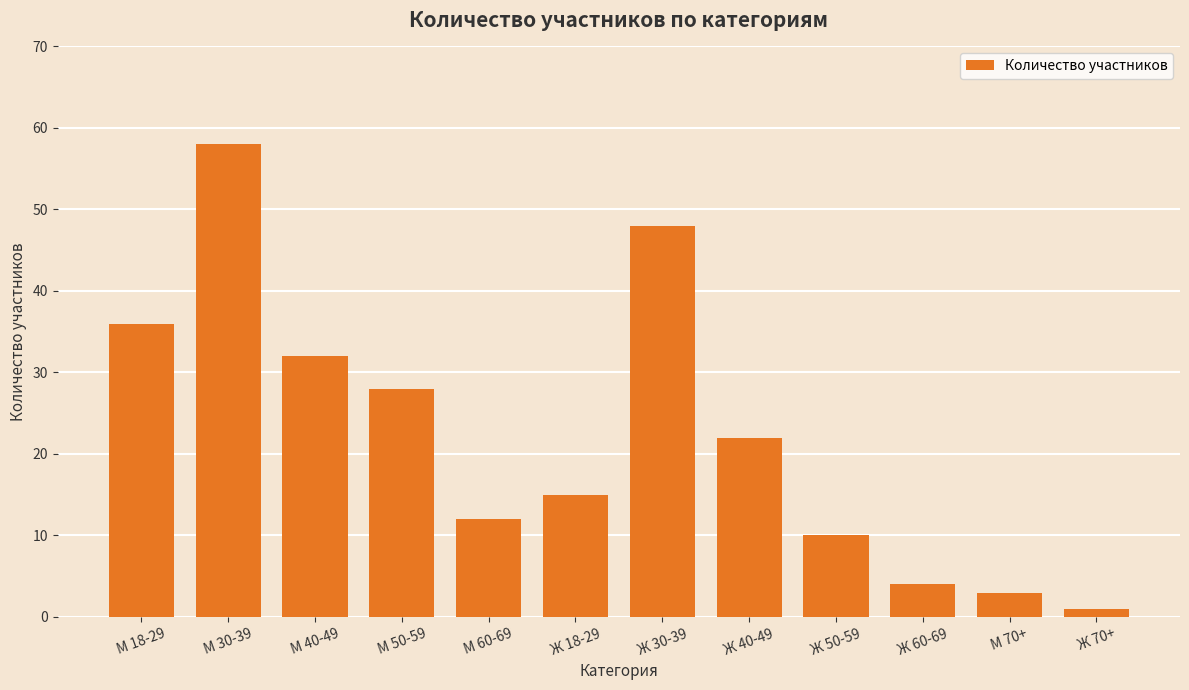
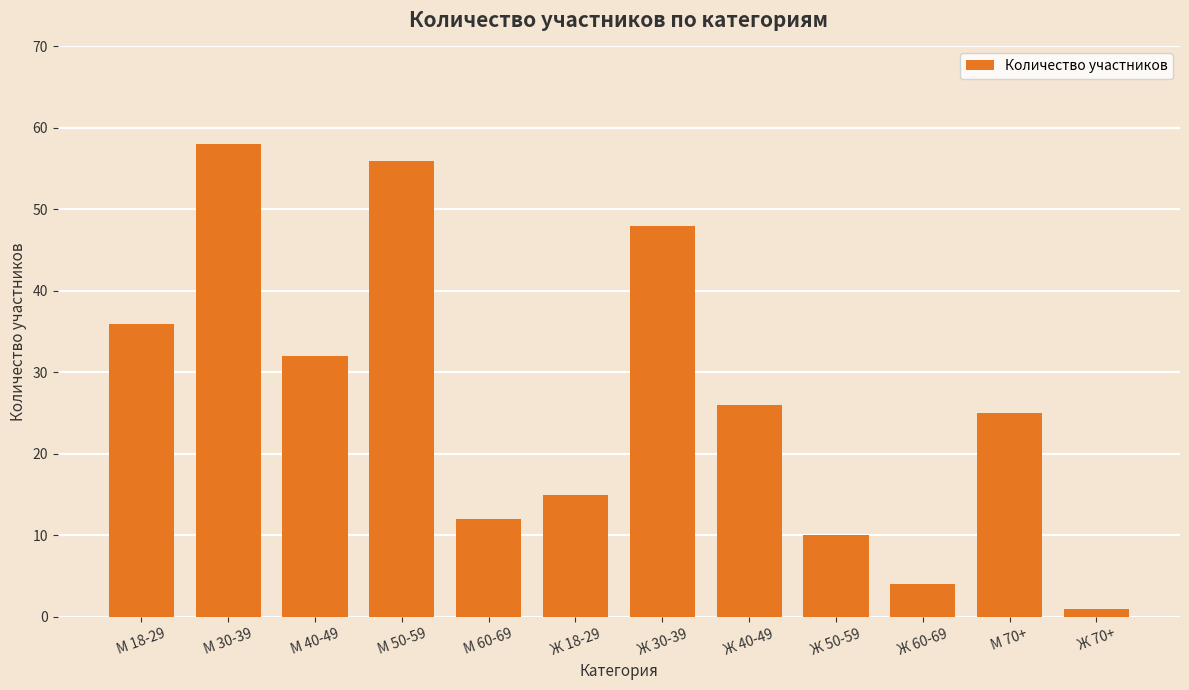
М 50-59: 28 -> 56
Ж 40-49: 22 -> 26
М 70+: 3 -> 25
